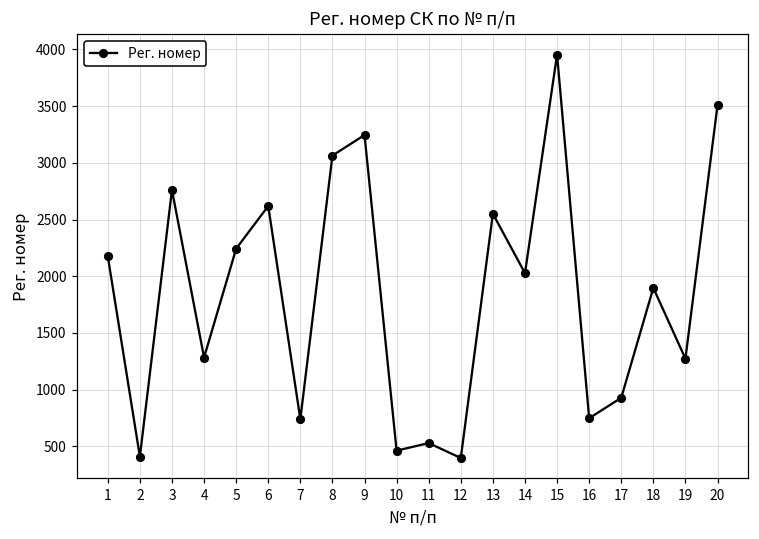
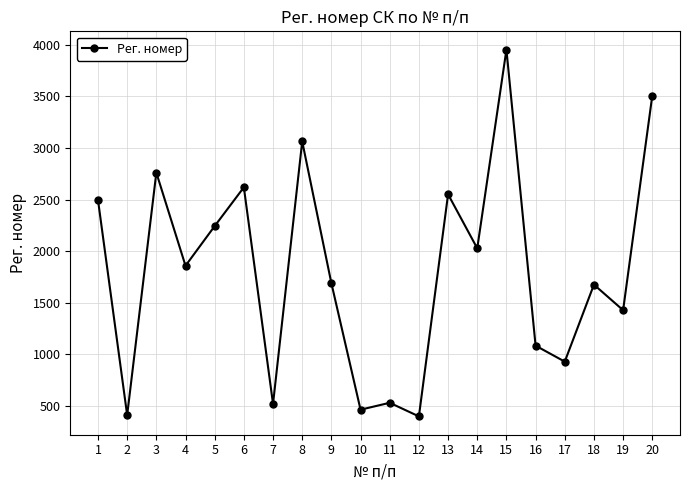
1: 2180 -> 2500
4: 1280 -> 1860
7: 740 -> 520
9: 3250 -> 1690
16: 750 -> 1080
18: 1900 -> 1680
19: 1270 -> 1430
